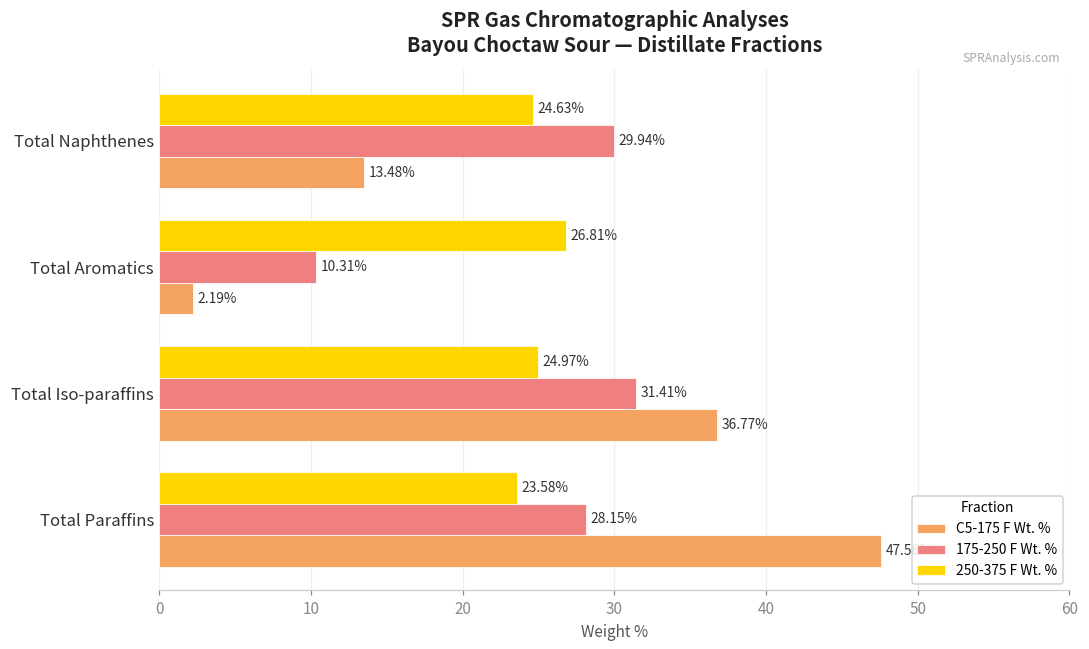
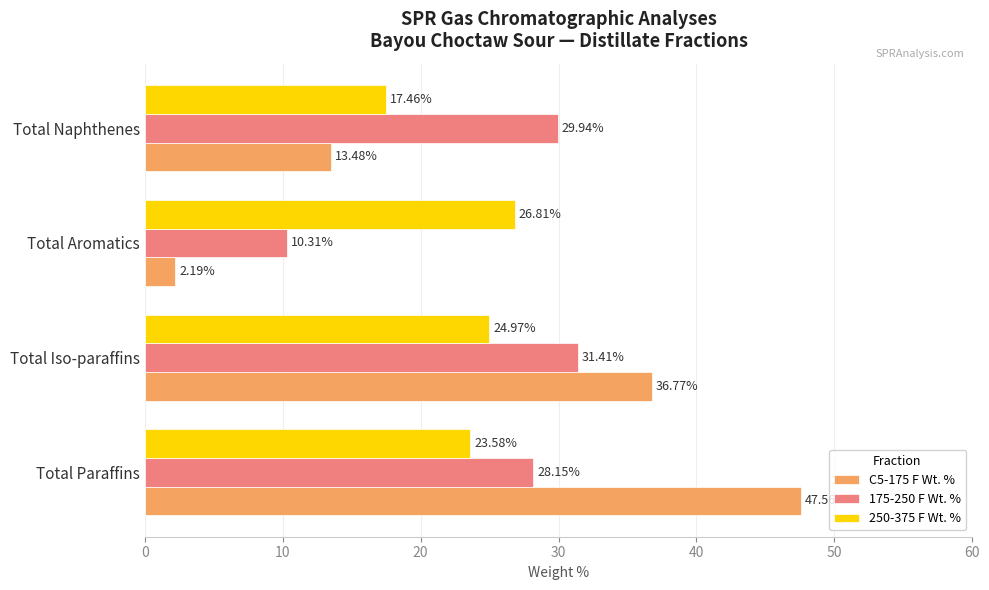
250-375 F Wt. %, Total Naphthenes: 24.63% -> 17.46%
